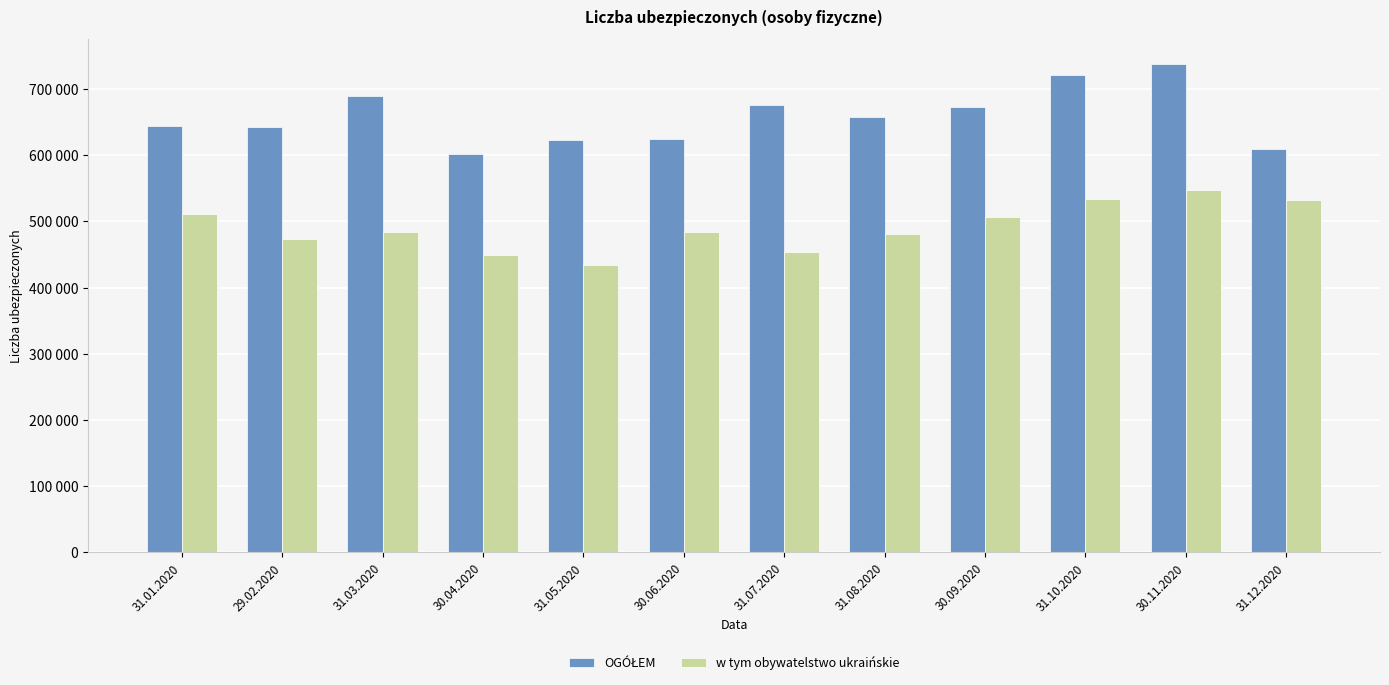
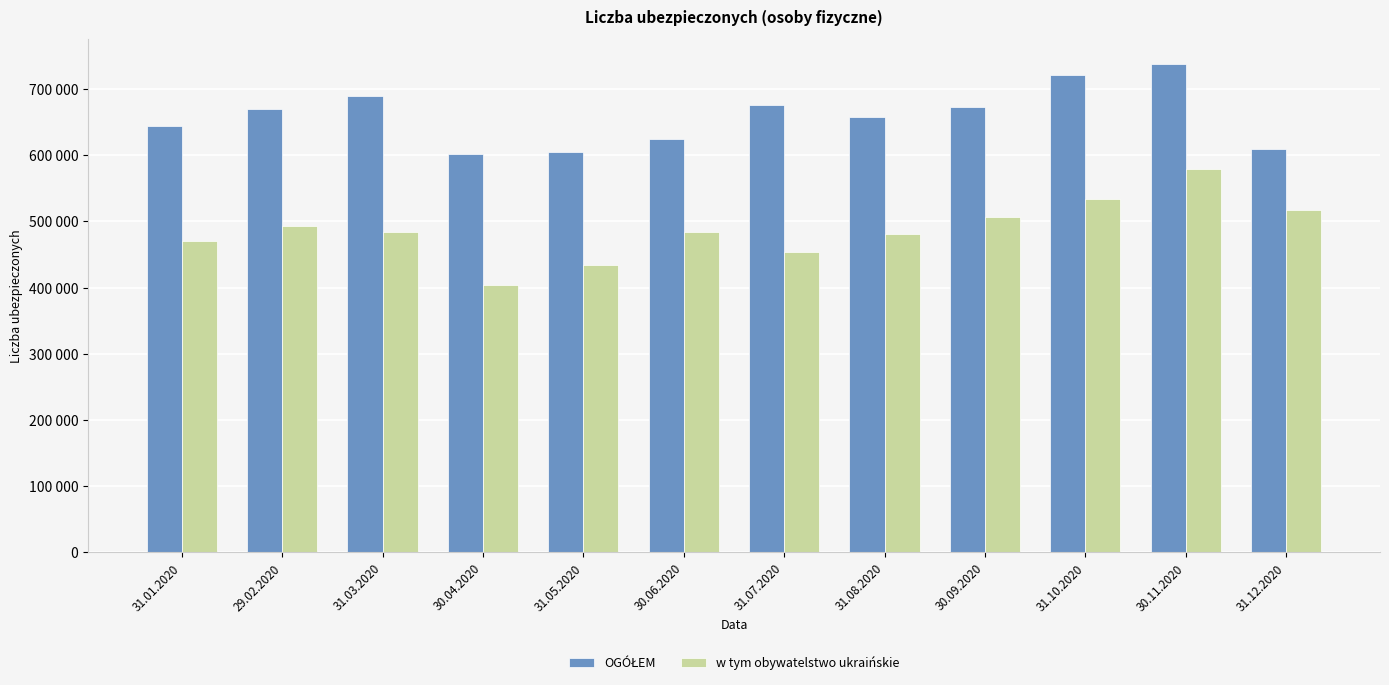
w tym obywatelstwo ukraińskie, 31.01.2020: 510000 -> 470000
OGÓŁEM, 29.02.2020: 640000 -> 670000
w tym obywatelstwo ukraińskie, 29.02.2020: 470000 -> 490000
w tym obywatelstwo ukraińskie, 30.04.2020: 450000 -> 400000
OGÓŁEM, 31.05.2020: 620000 -> 610000
w tym obywatelstwo ukraińskie, 30.11.2020: 550000 -> 580000
w tym obywatelstwo ukraińskie, 31.12.2020: 530000 -> 520000
